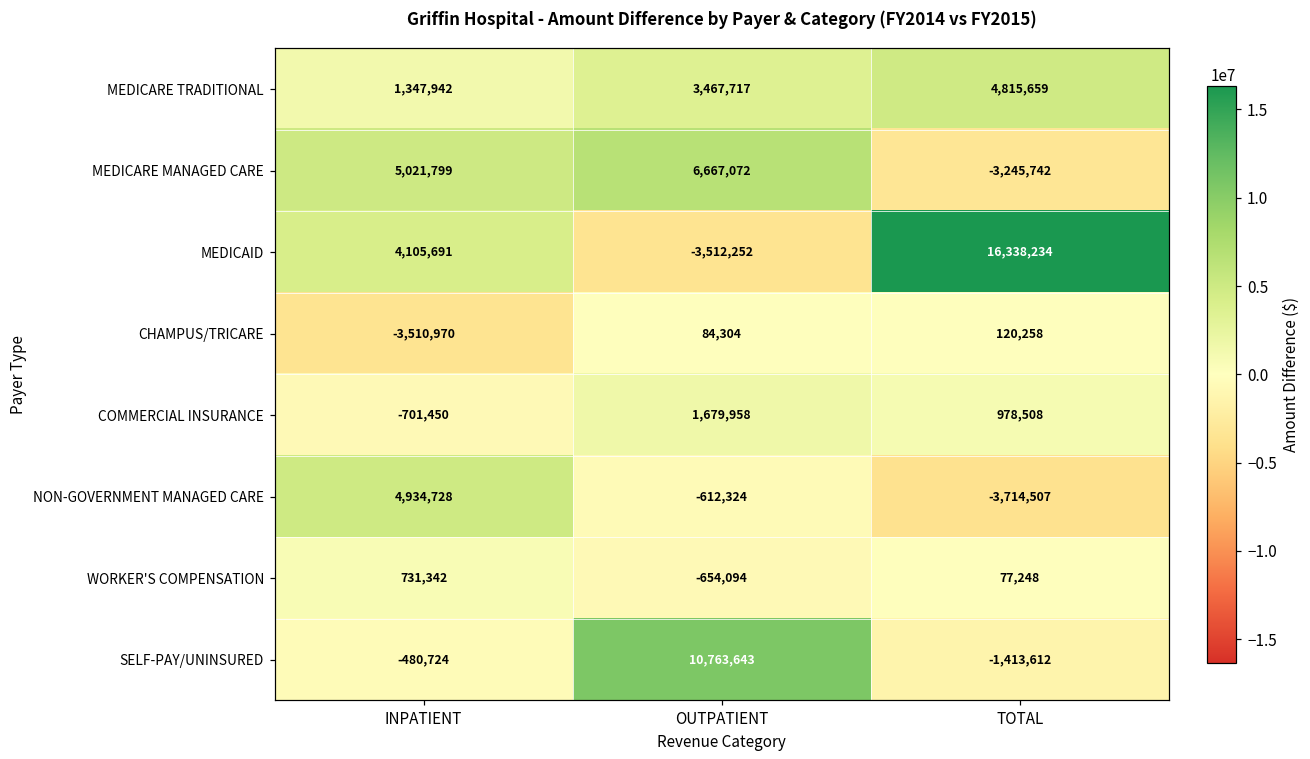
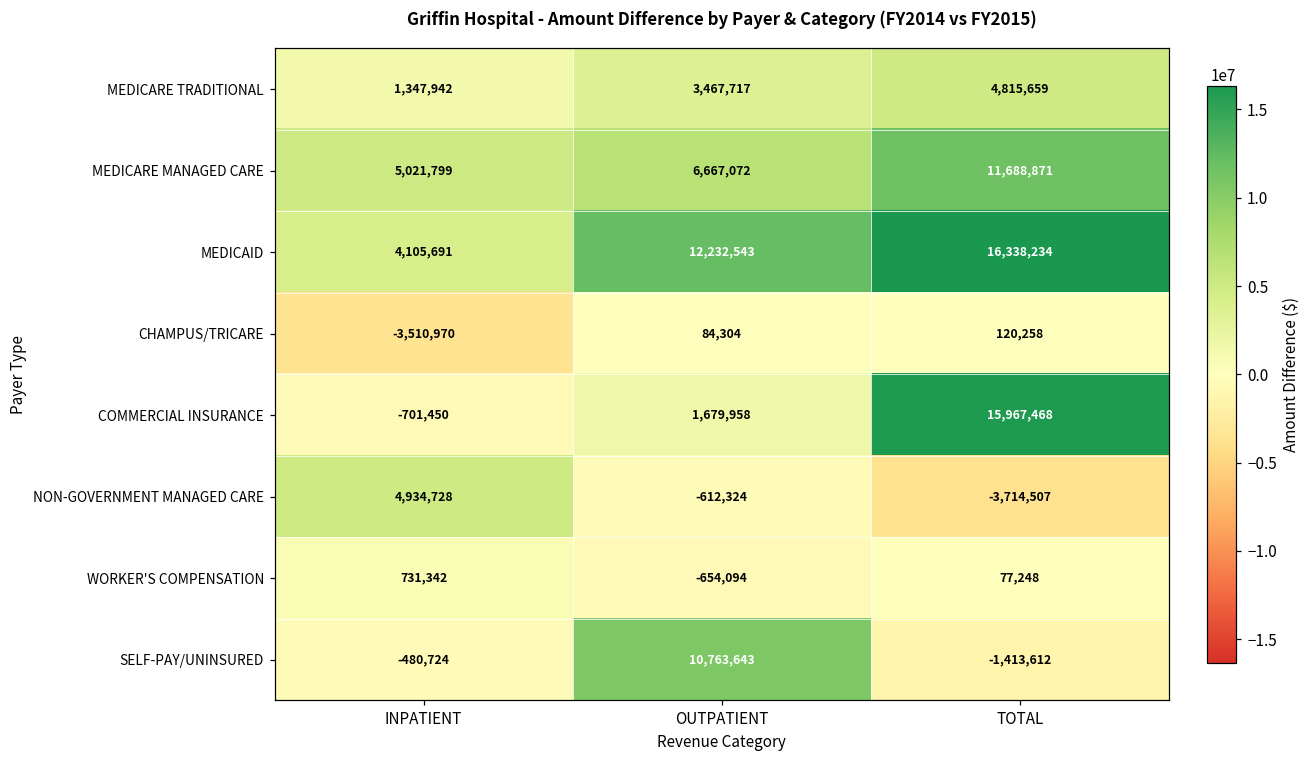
MEDICARE MANAGED CARE, TOTAL: -3,245,742 -> 11,688,871
MEDICAID, OUTPATIENT: -3,512,252 -> 12,232,543
COMMERCIAL INSURANCE, TOTAL: 978,508 -> 15,967,468
